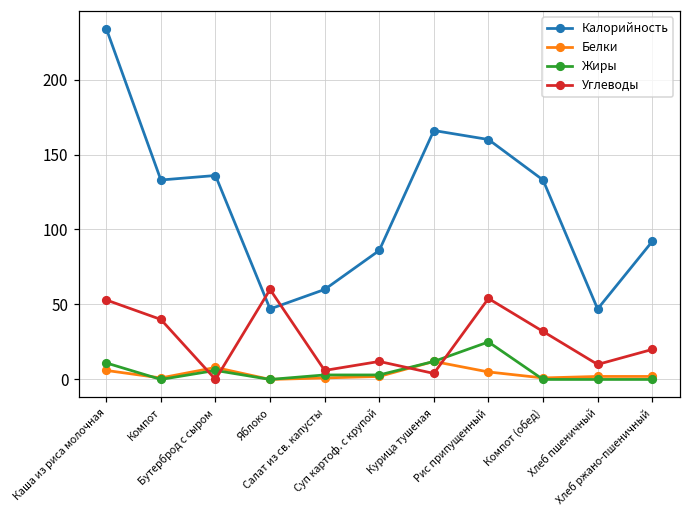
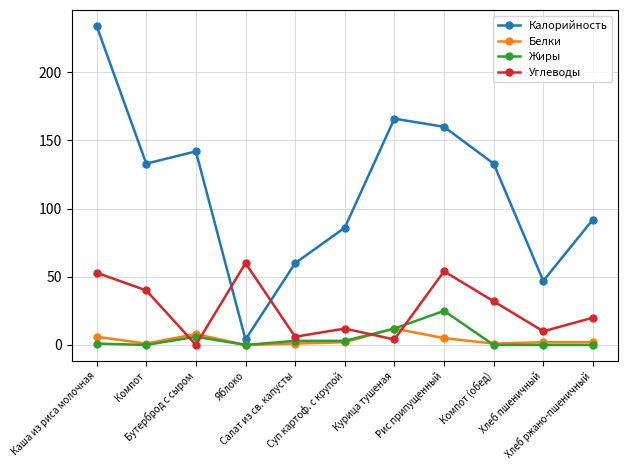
Жиры, Каша из риса молочная: 11 -> 1
Калорийность, Бутерброд с сыром: 136 -> 142
Калорийность, Яблоко: 47 -> 4
